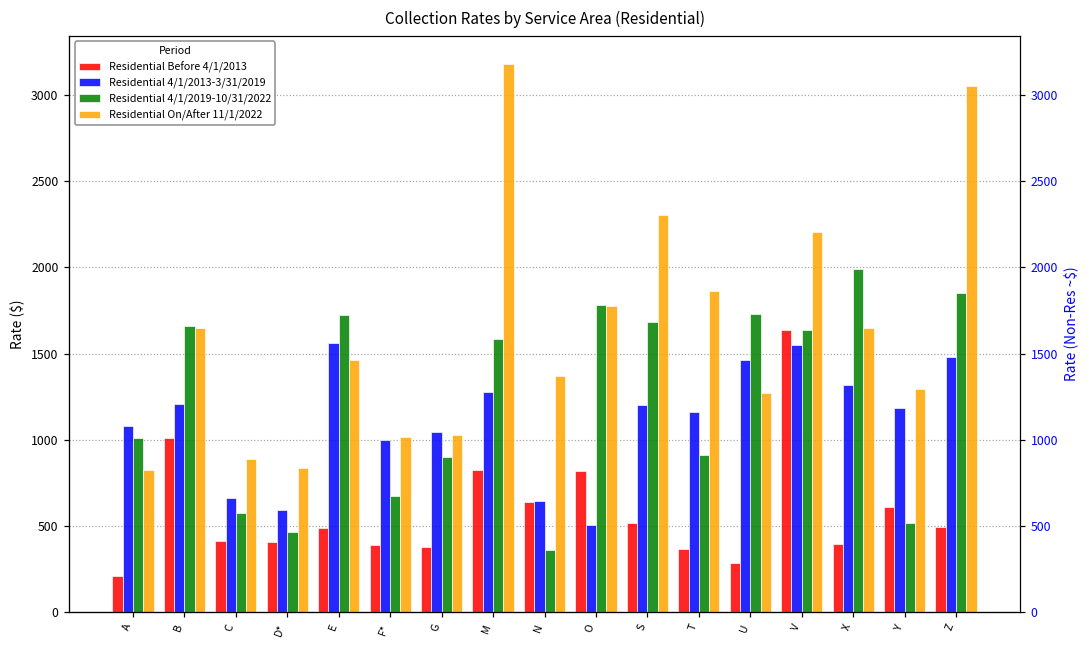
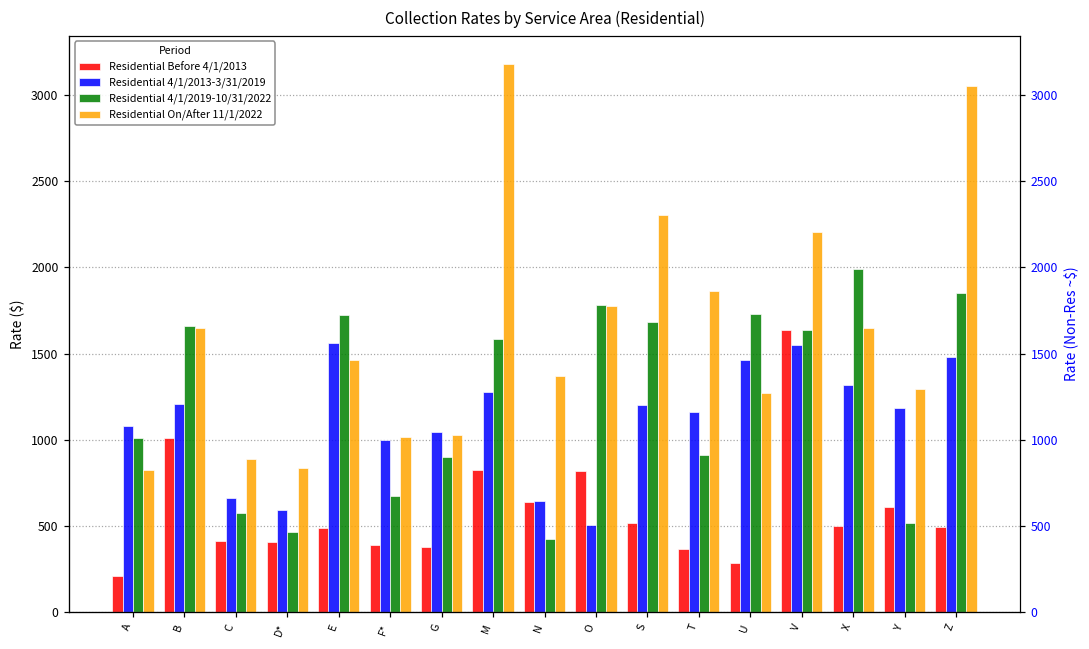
Residential 4/1/2019-10/31/2022, N: 360 -> 420
Residential Before 4/1/2013, X: 390 -> 500
